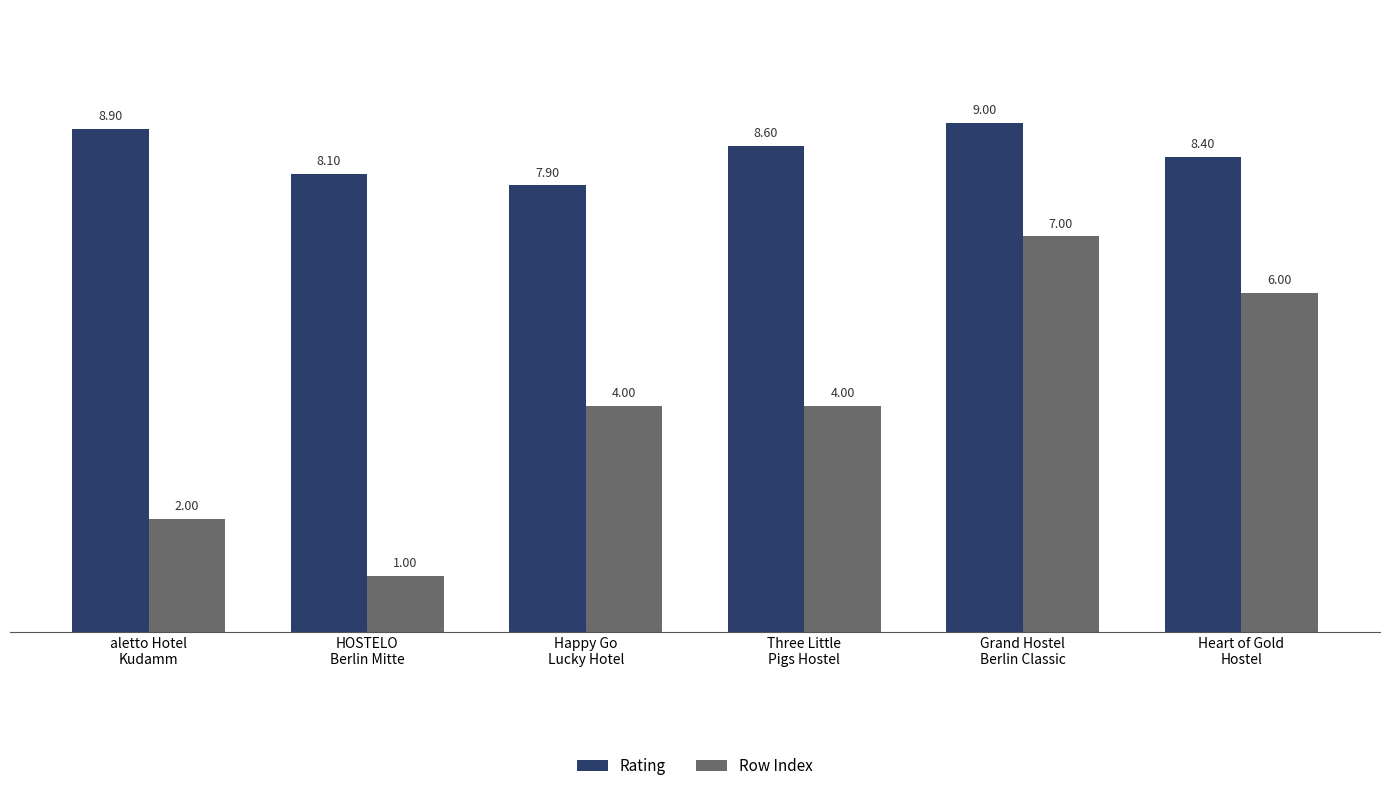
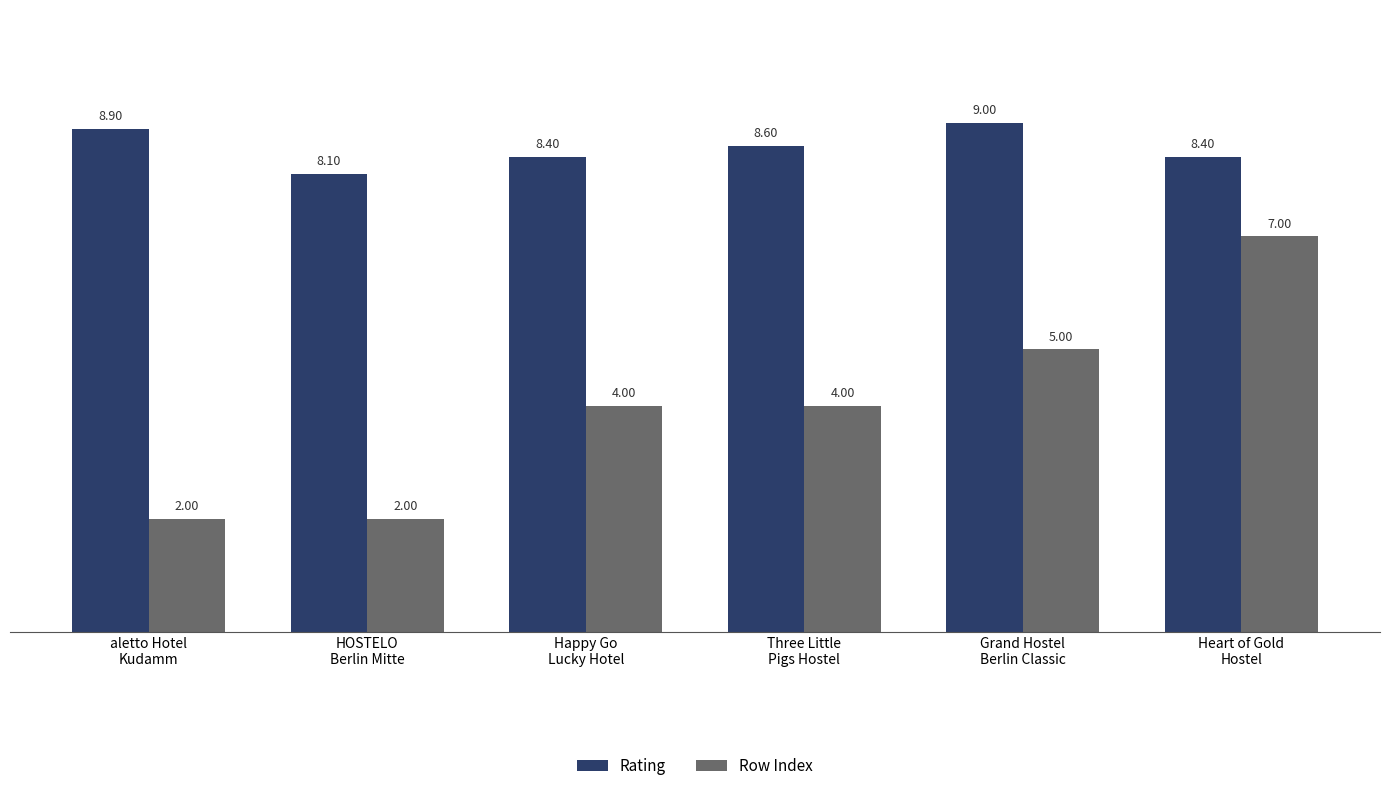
Row Index, HOSTELO Berlin Mitte: 1.00 -> 2.00
Rating, Happy Go Lucky Hotel: 7.90 -> 8.40
Row Index, Grand Hostel Berlin Classic: 7.00 -> 5.00
Row Index, Heart of Gold Hostel: 6.00 -> 7.00
